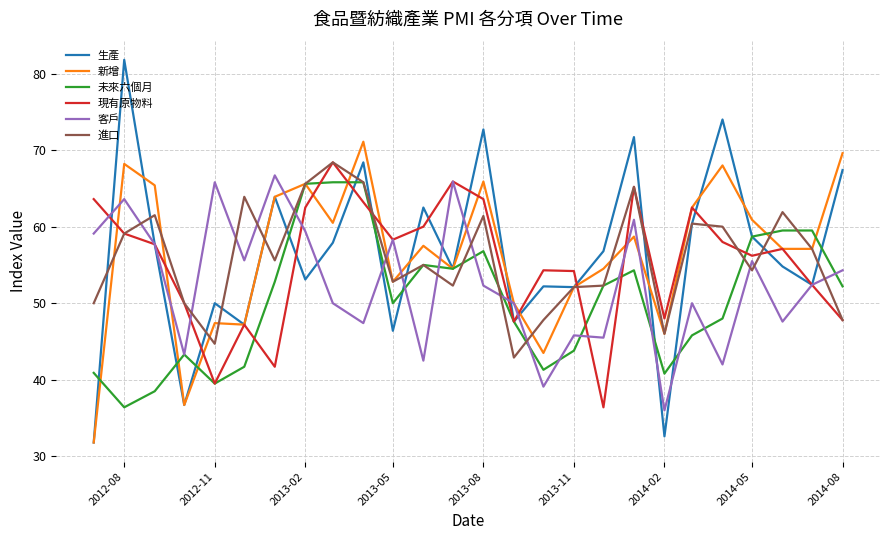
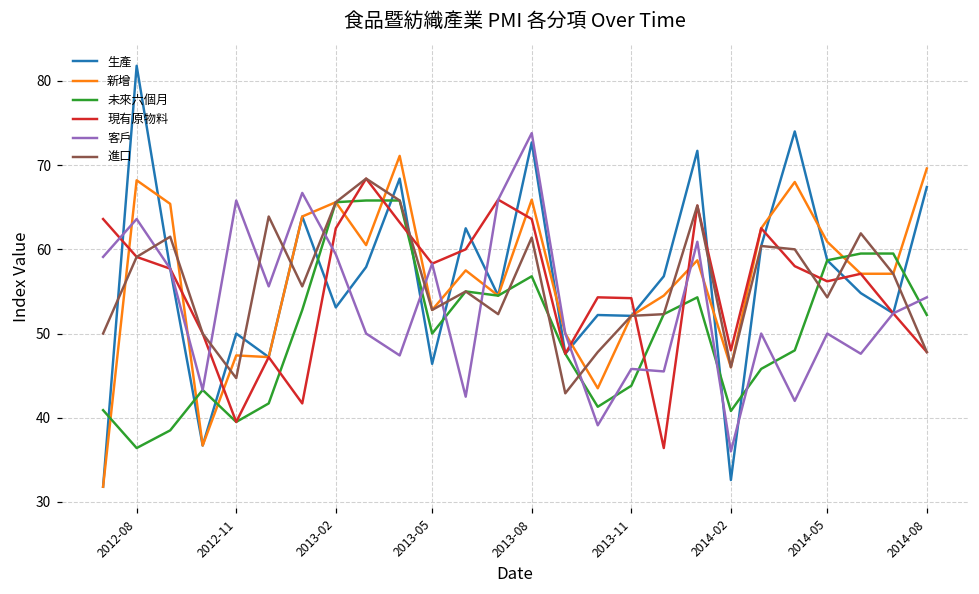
客戶, 2013-08: 52 -> 74
客戶, 2014-05: 56 -> 50
